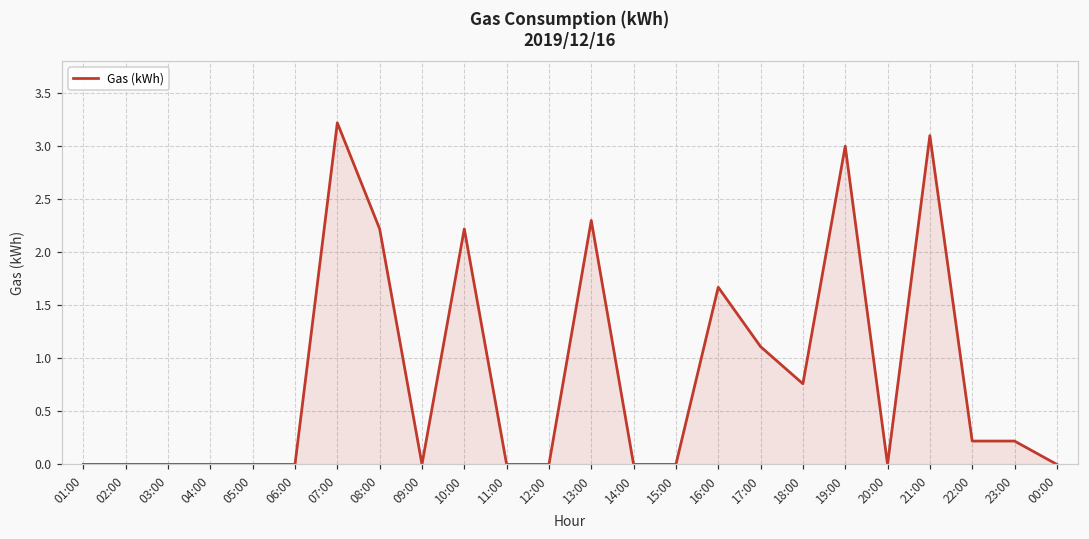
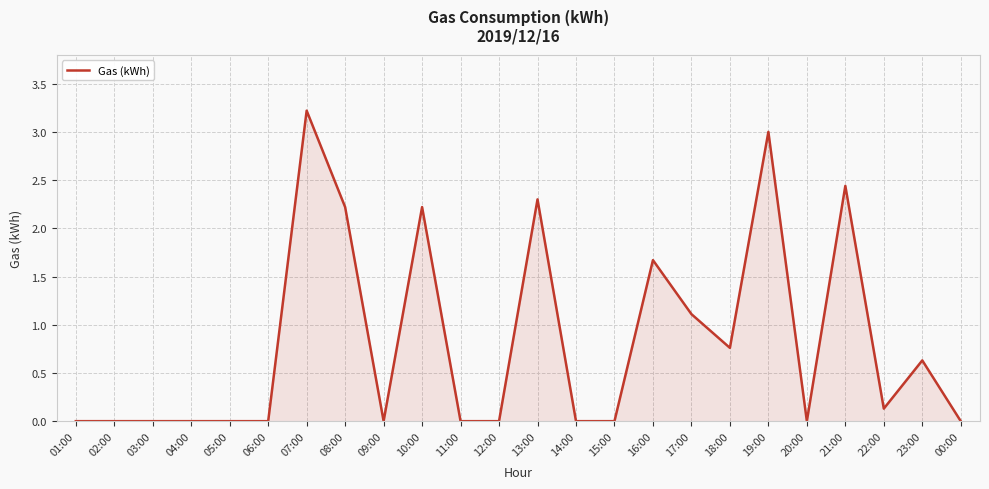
21:00: 3.1 -> 2.4
22:00: 0.2 -> 0.1
23:00: 0.2 -> 0.6
